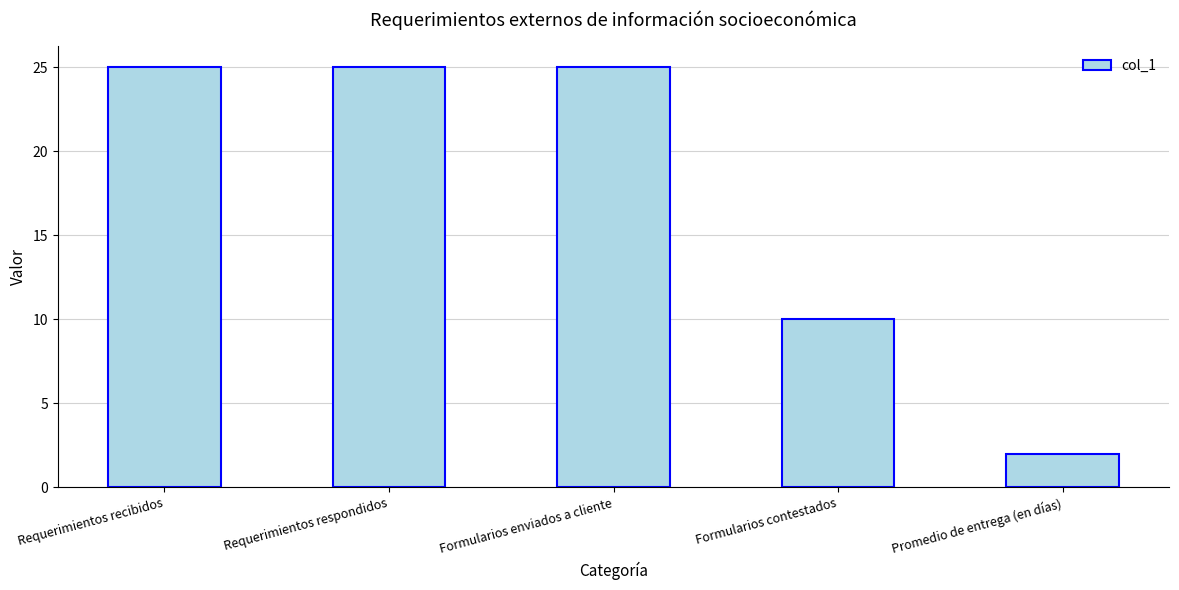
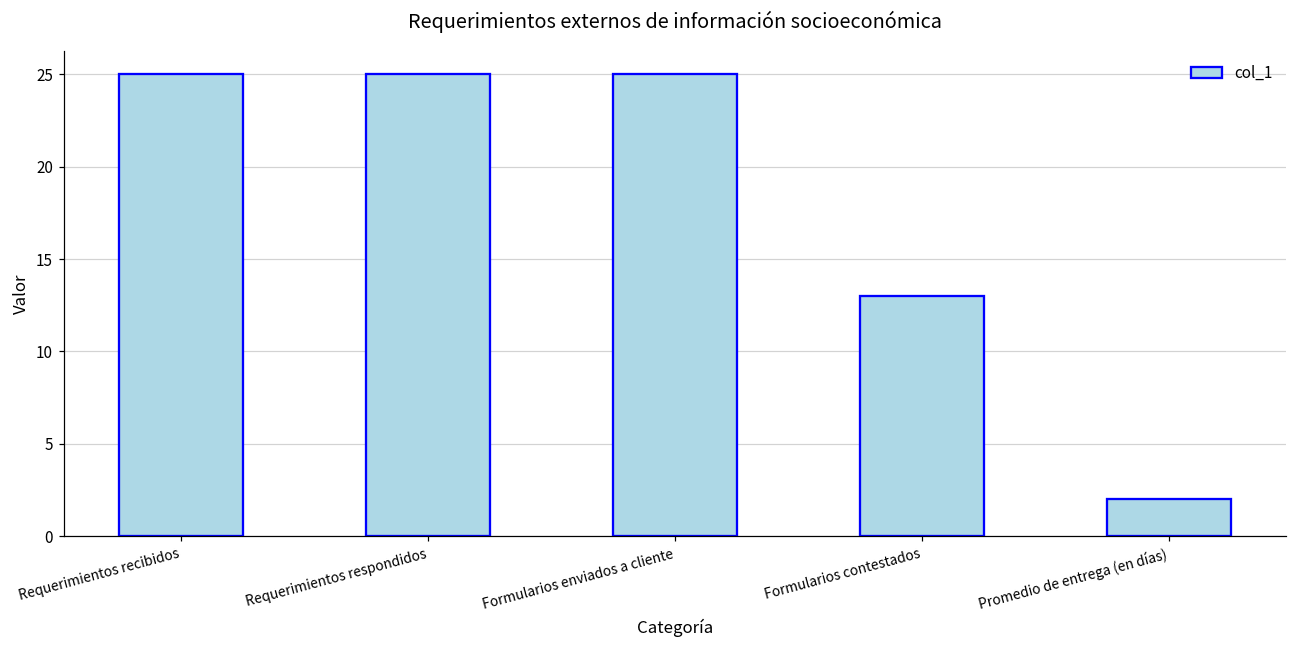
Formularios contestados: 10 -> 13
